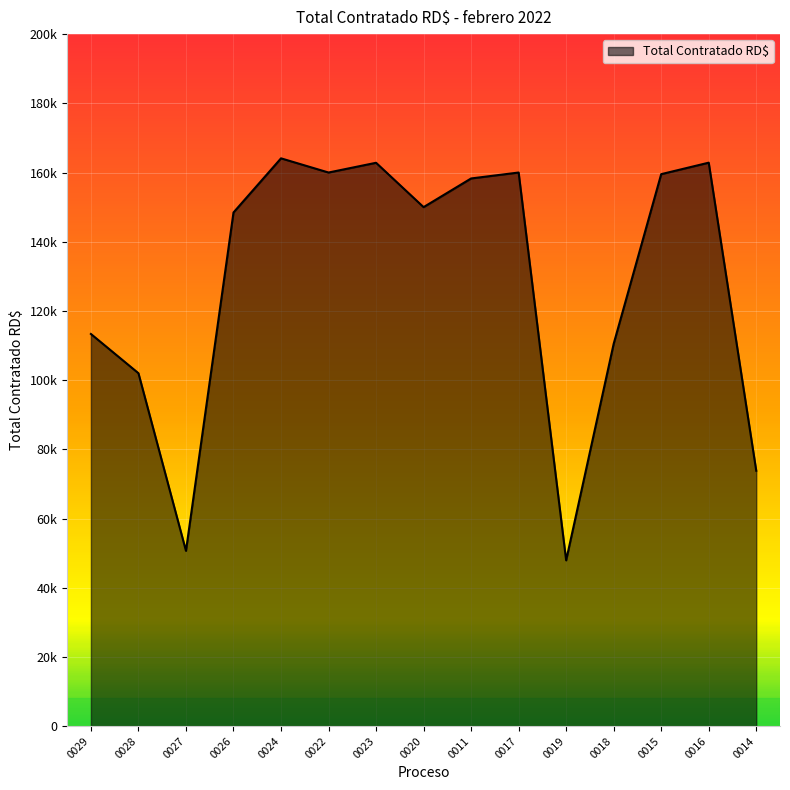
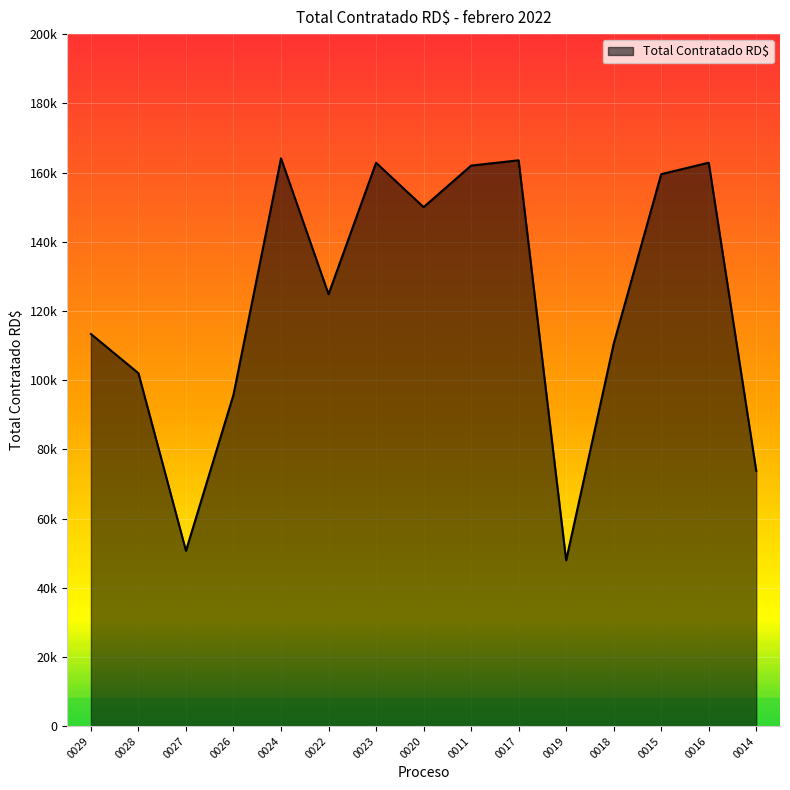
0026: 148000 -> 96000
0022: 160000 -> 125000
0011: 158000 -> 162000
0017: 160000 -> 164000
